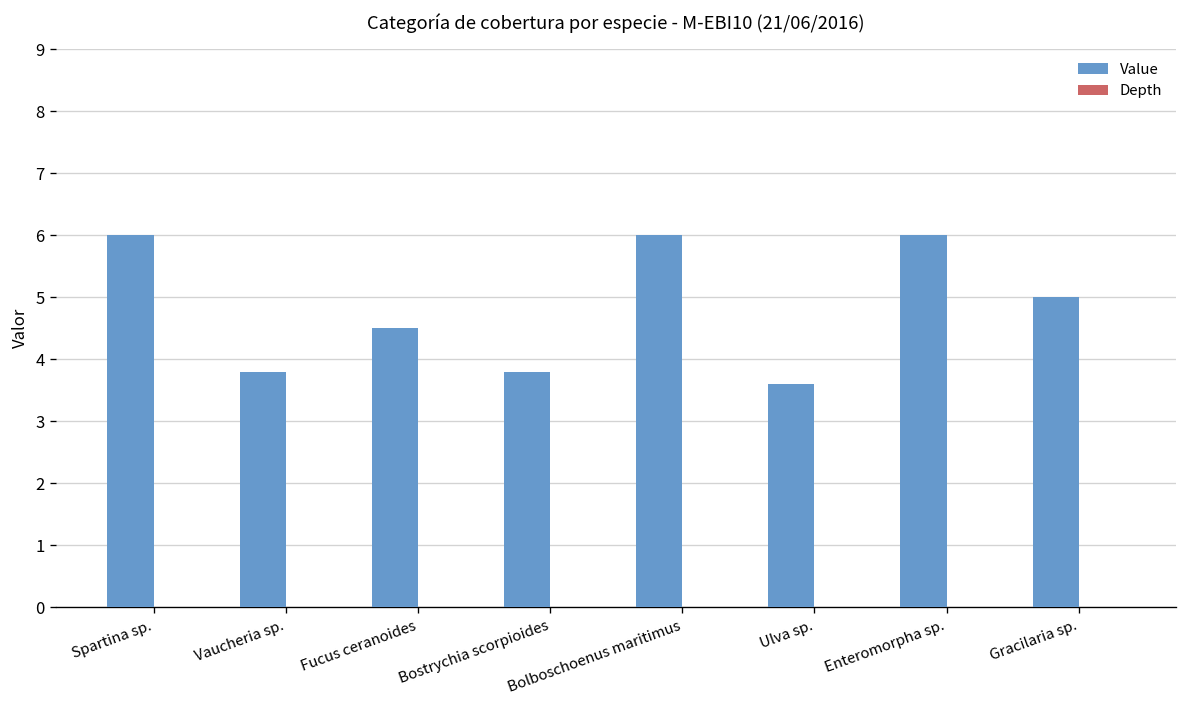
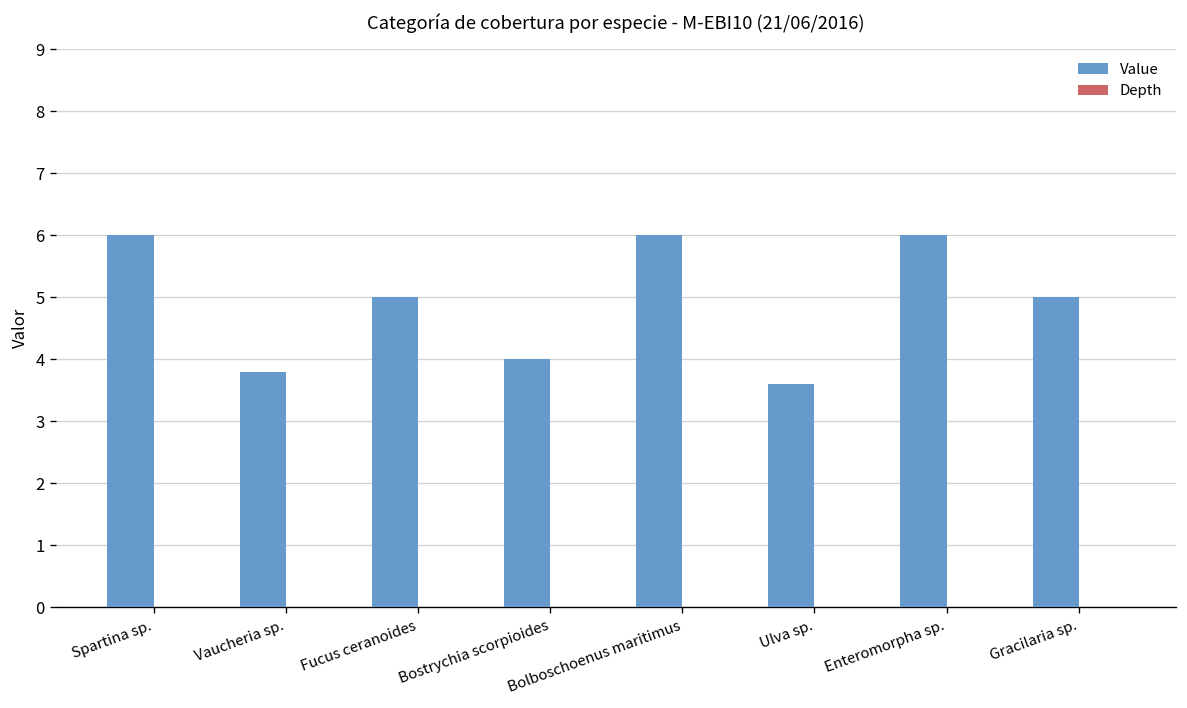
Value, Fucus ceranoides: 4.5 -> 5.0
Value, Bostrychia scorpioides: 3.8 -> 4.0
